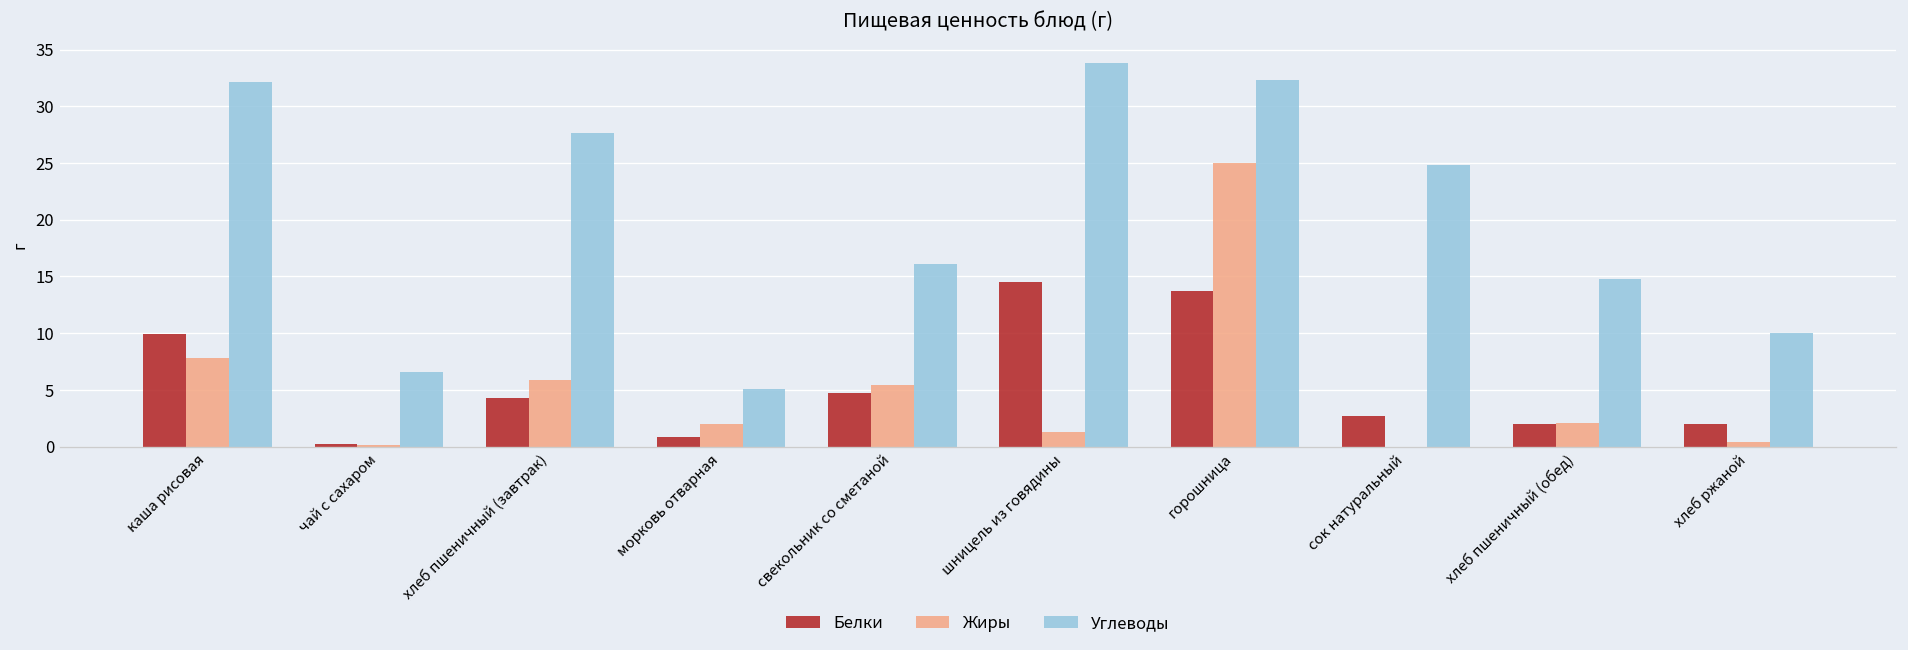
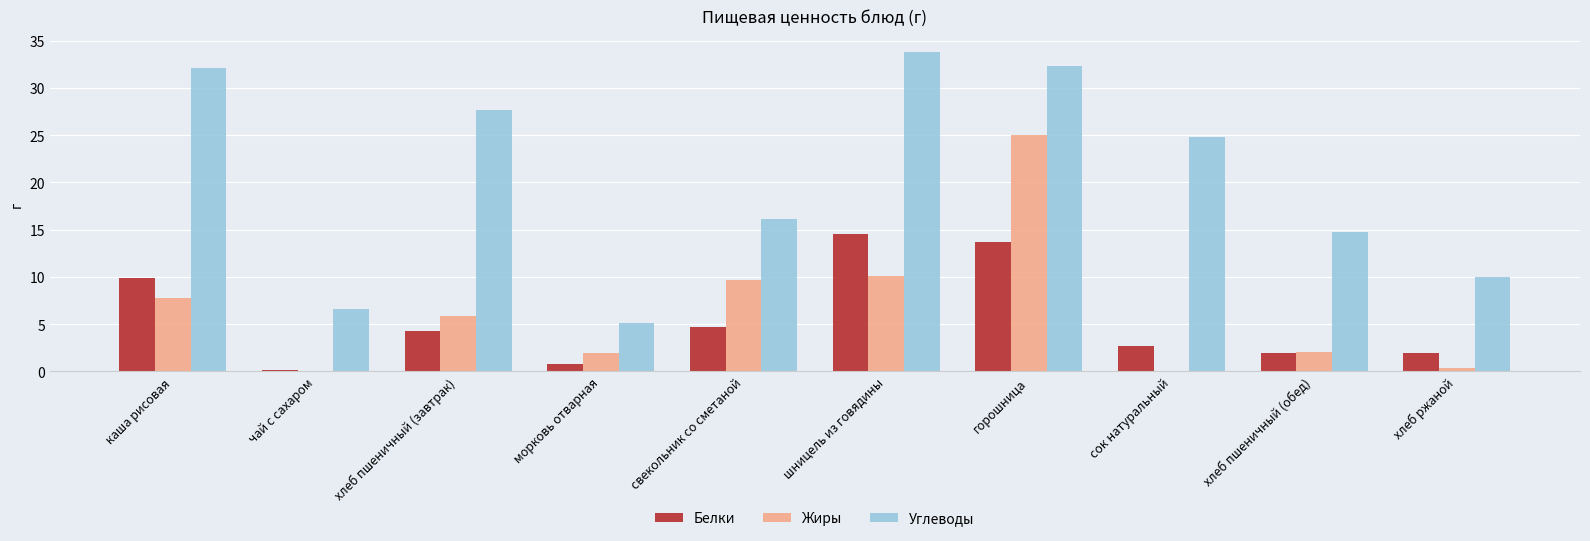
Жиры, свекольник со сметаной: 5 -> 10
Жиры, шницель из говядины: 1 -> 10
